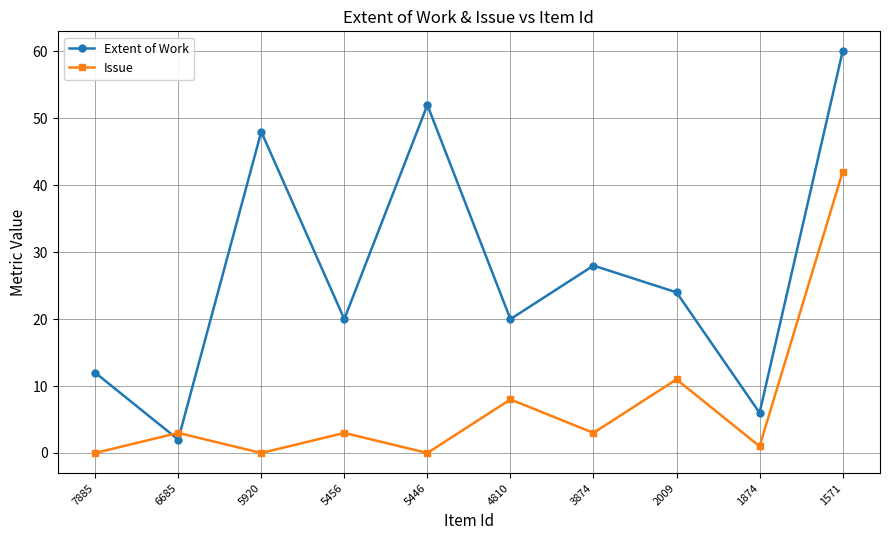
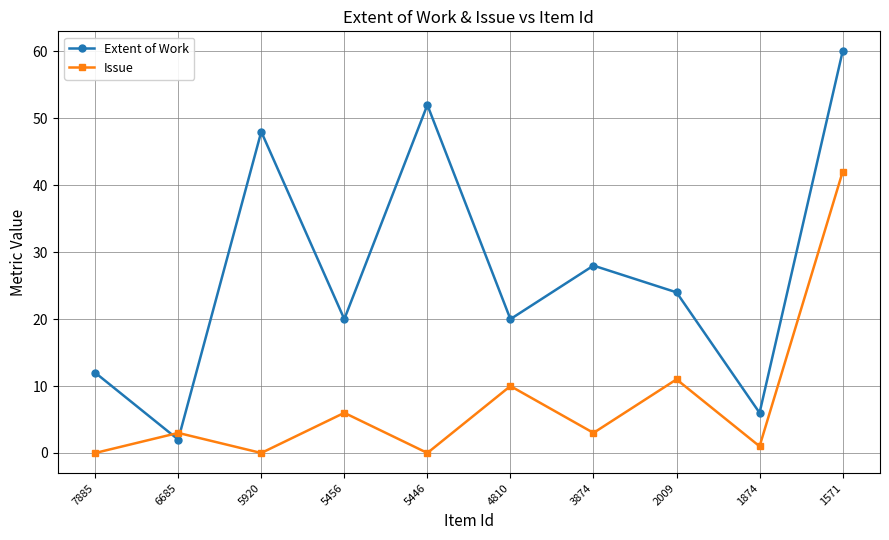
Issue, 5456: 3 -> 6
Issue, 4810: 8 -> 10
